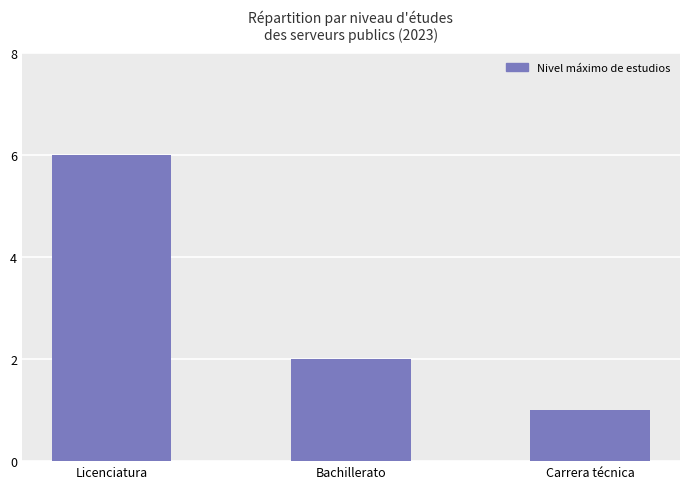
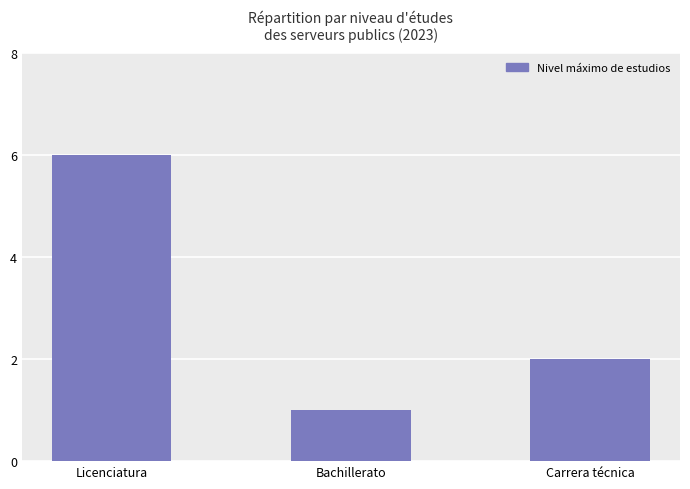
Bachillerato: 2 -> 1
Carrera técnica: 1 -> 2
